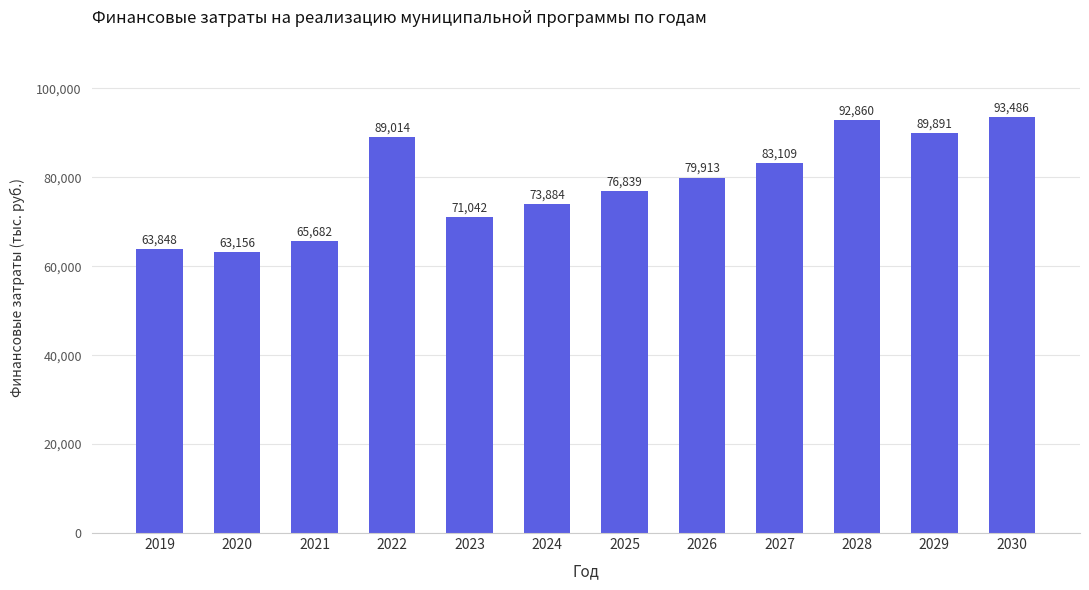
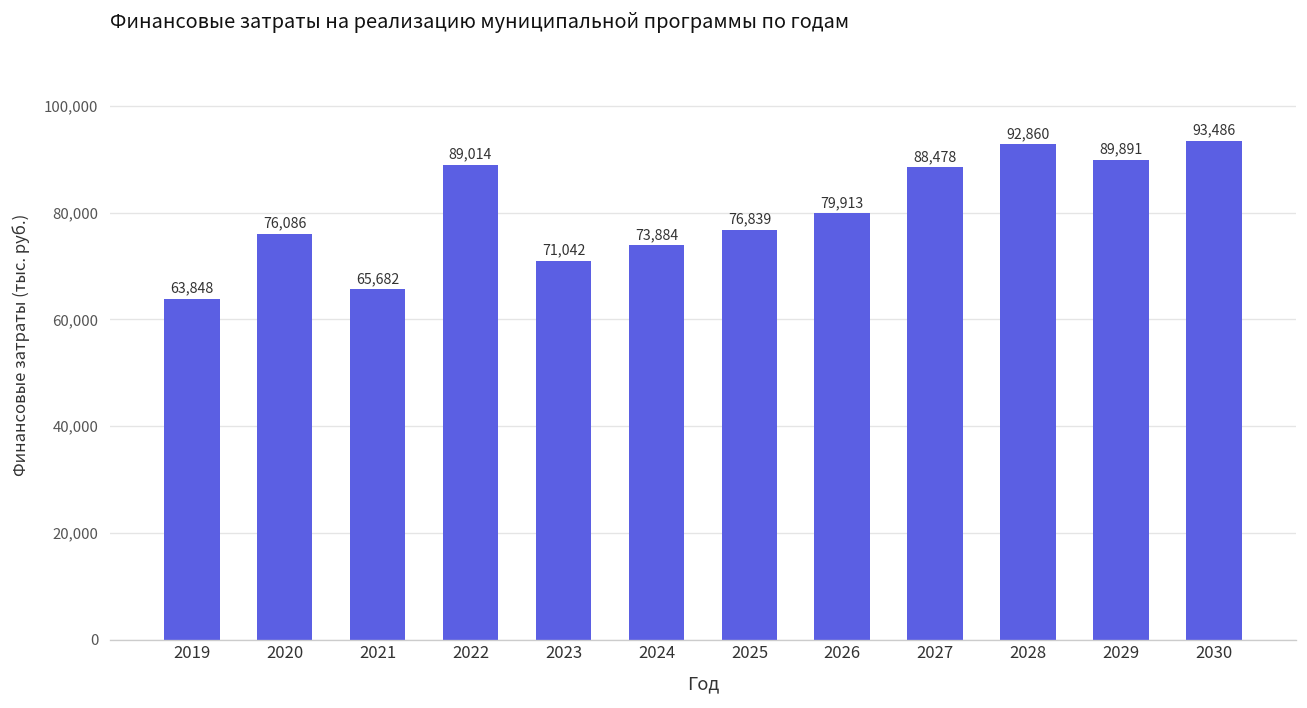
2020: 63,156 -> 76,086
2027: 83,109 -> 88,478
